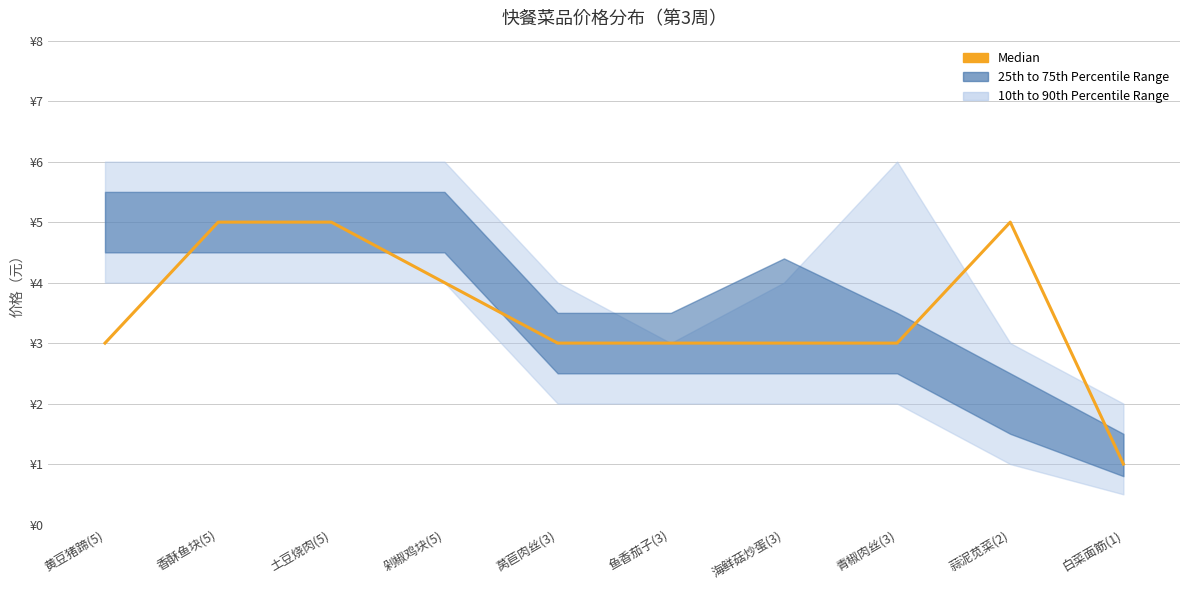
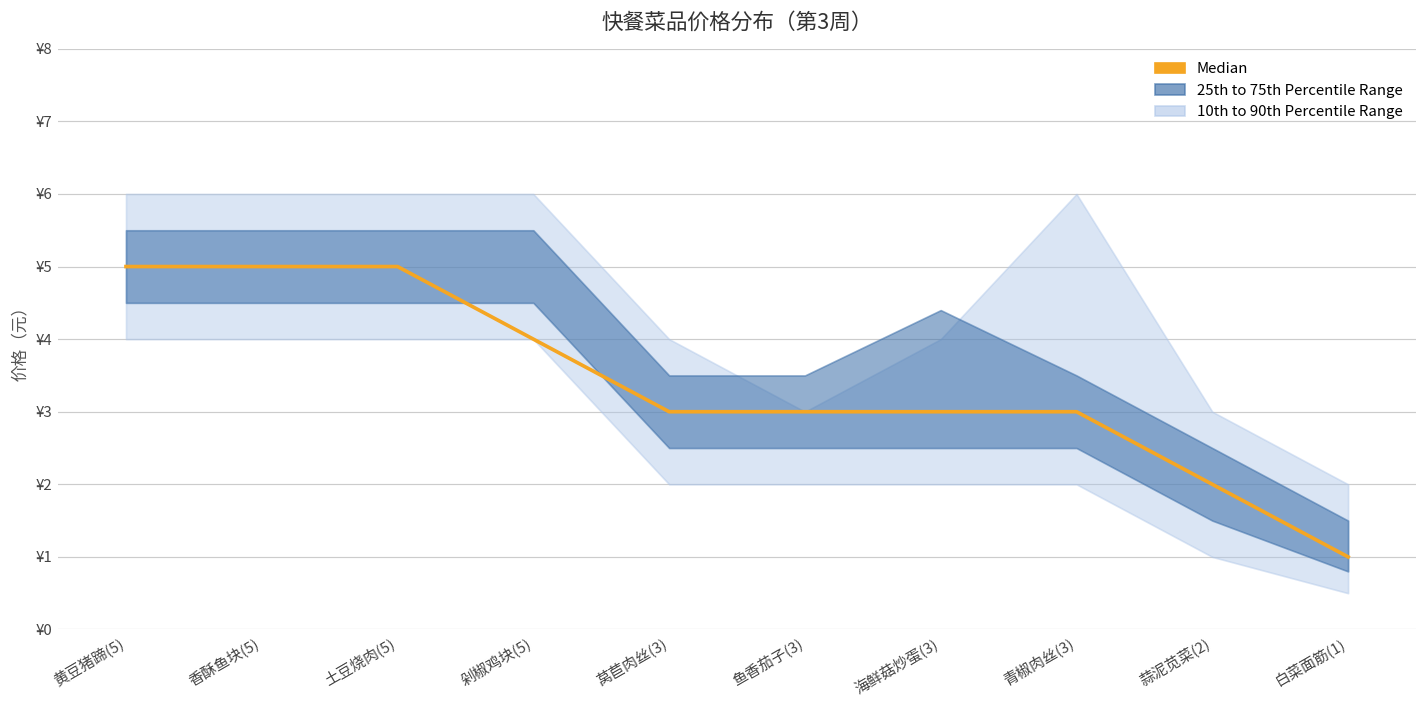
Median, 黄豆猪蹄(5): ¥3 -> ¥5
Median, 蒜泥苋菜(2): ¥5 -> ¥2
